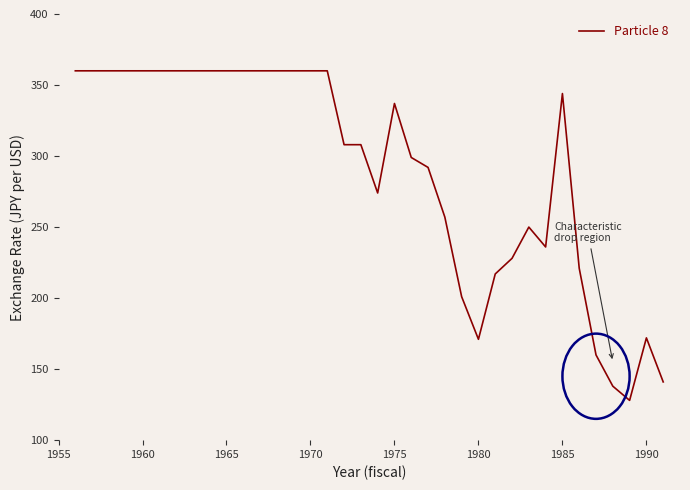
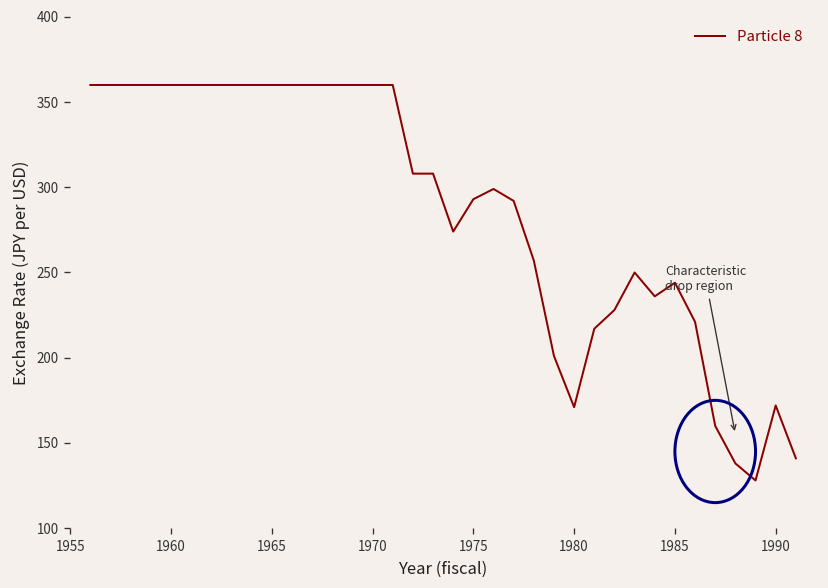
1975: 337 -> 293
1985: 344 -> 244
